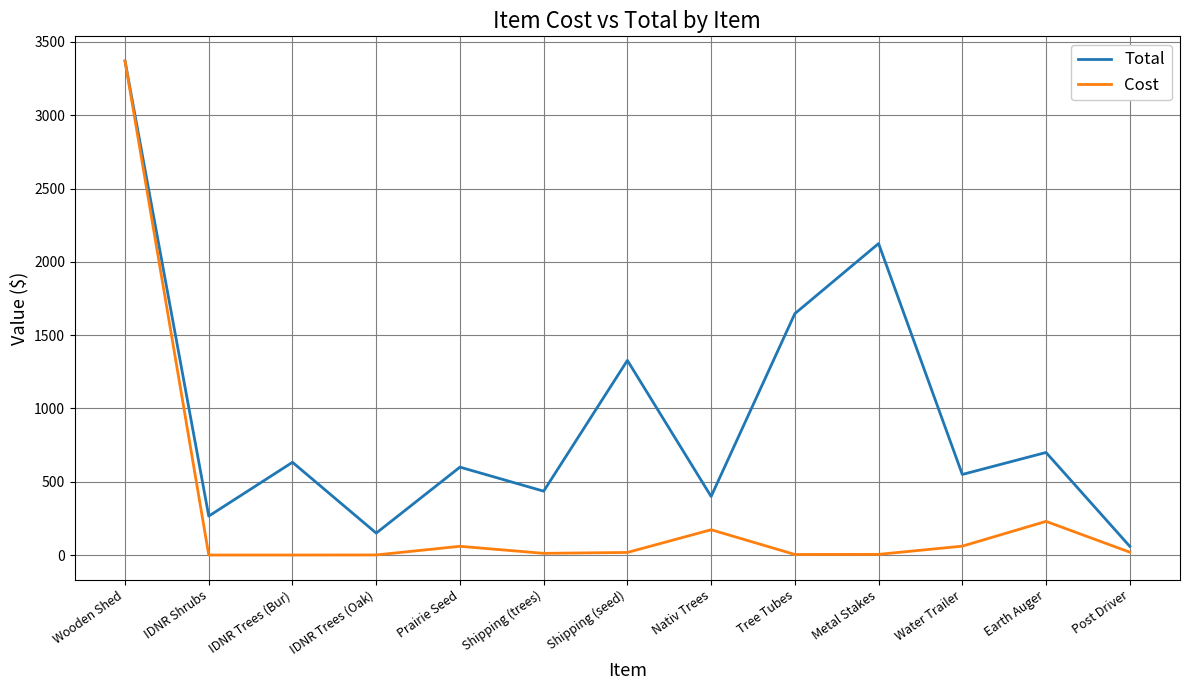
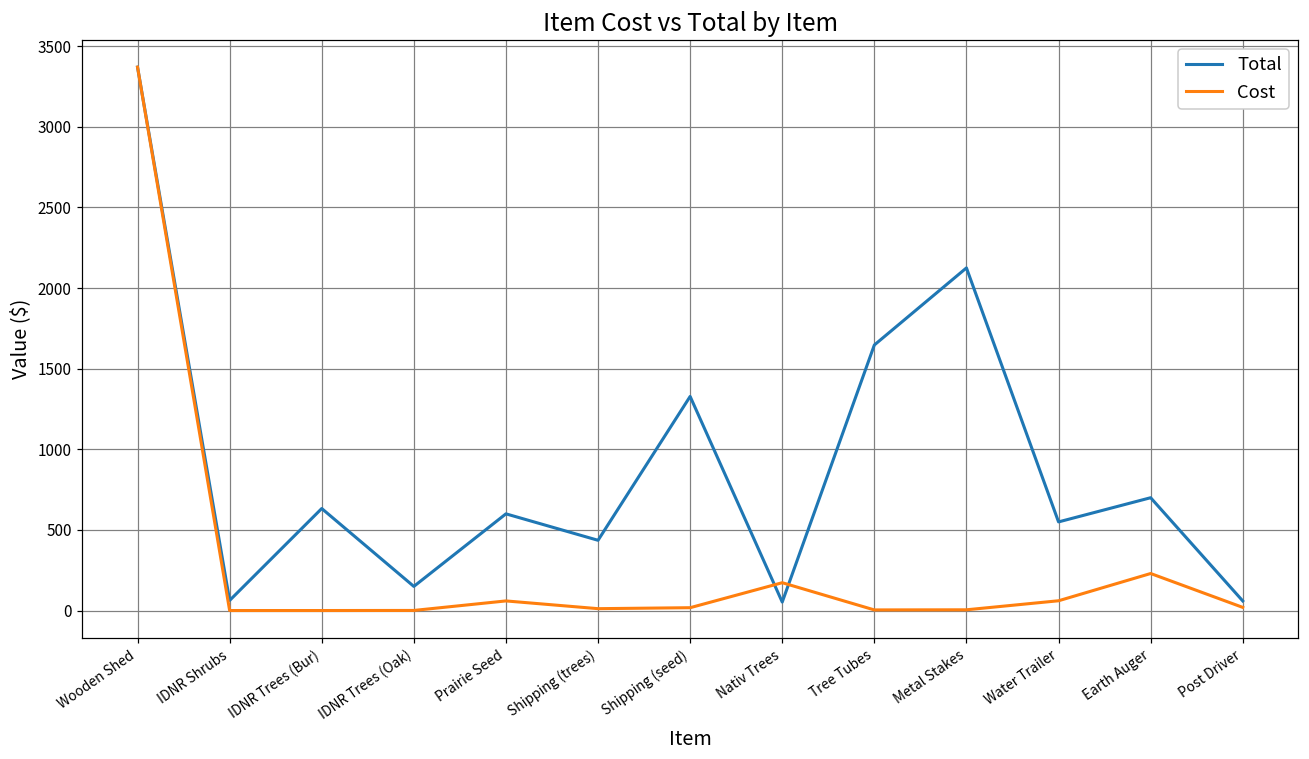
Total, IDNR Shrubs: 270 -> 60
Total, Nativ Trees: 400 -> 50
